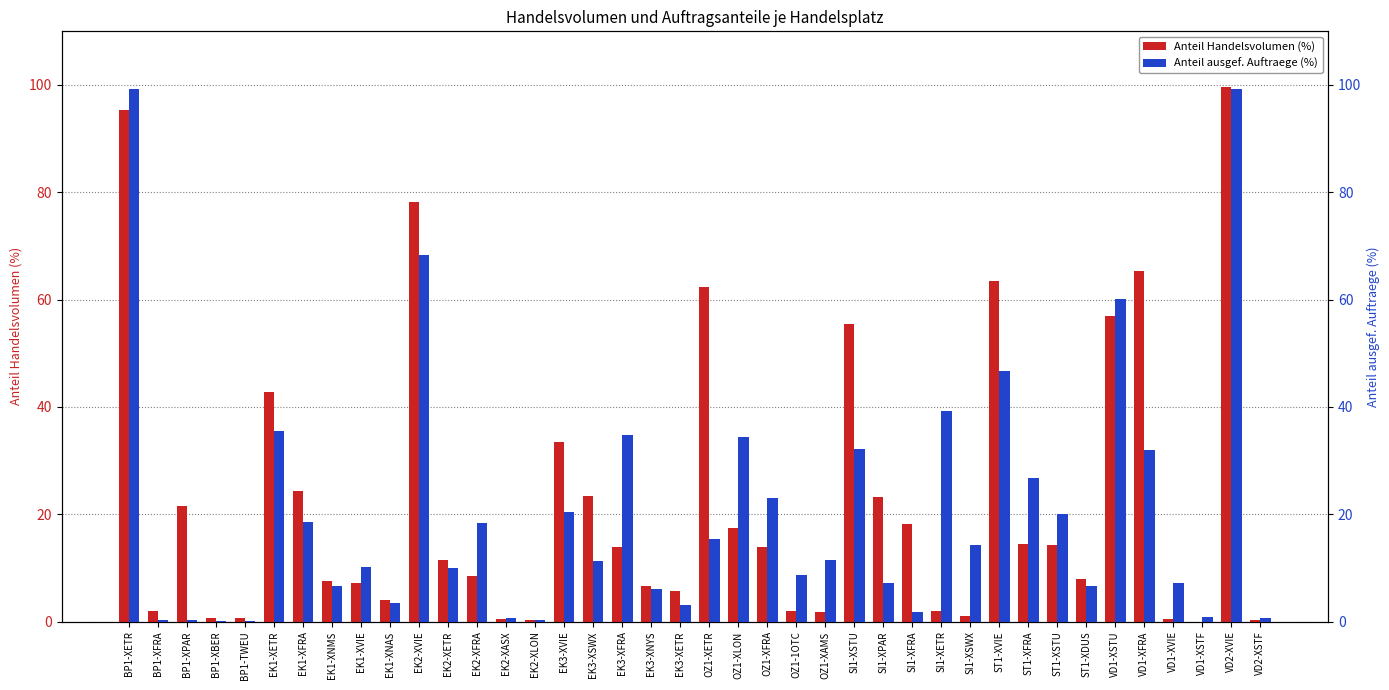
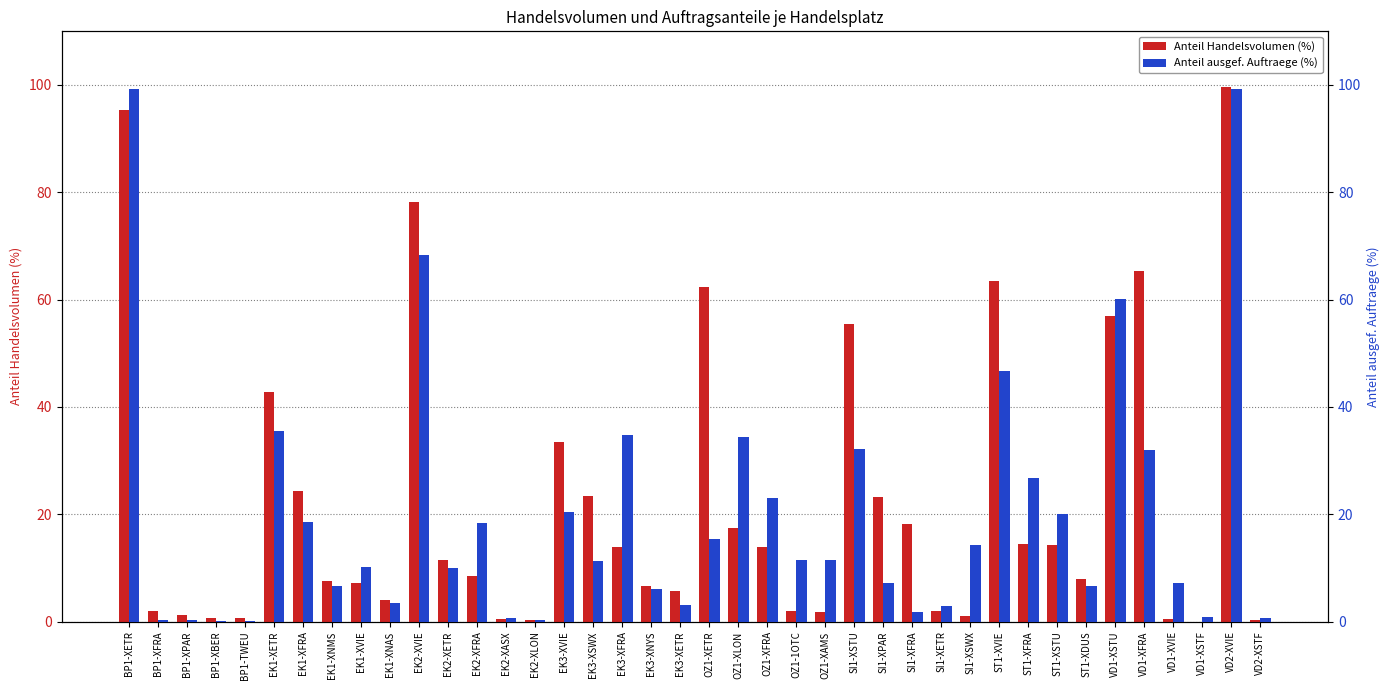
Anteil Handelsvolumen (%), BP1-XPAR: 22 -> 1
Anteil ausgef. Auftraege (%), OZ1-1OTC: 9 -> 12
Anteil ausgef. Auftraege (%), SI1-XETR: 39 -> 3
